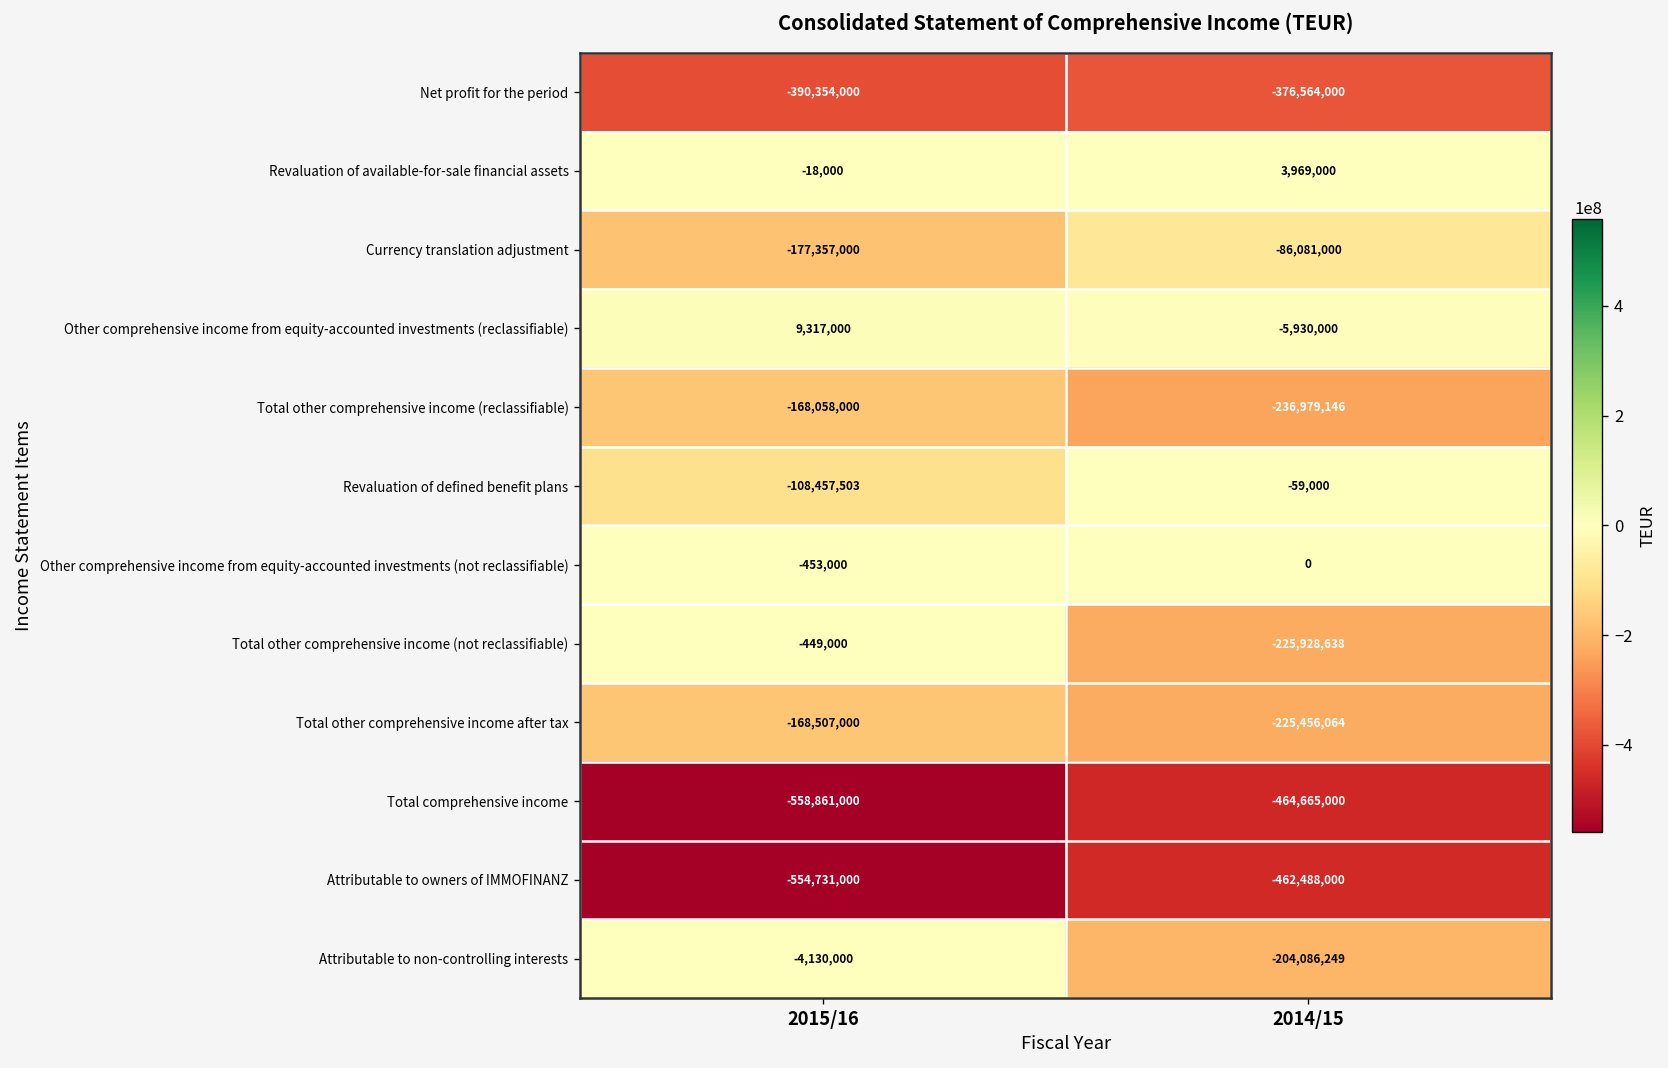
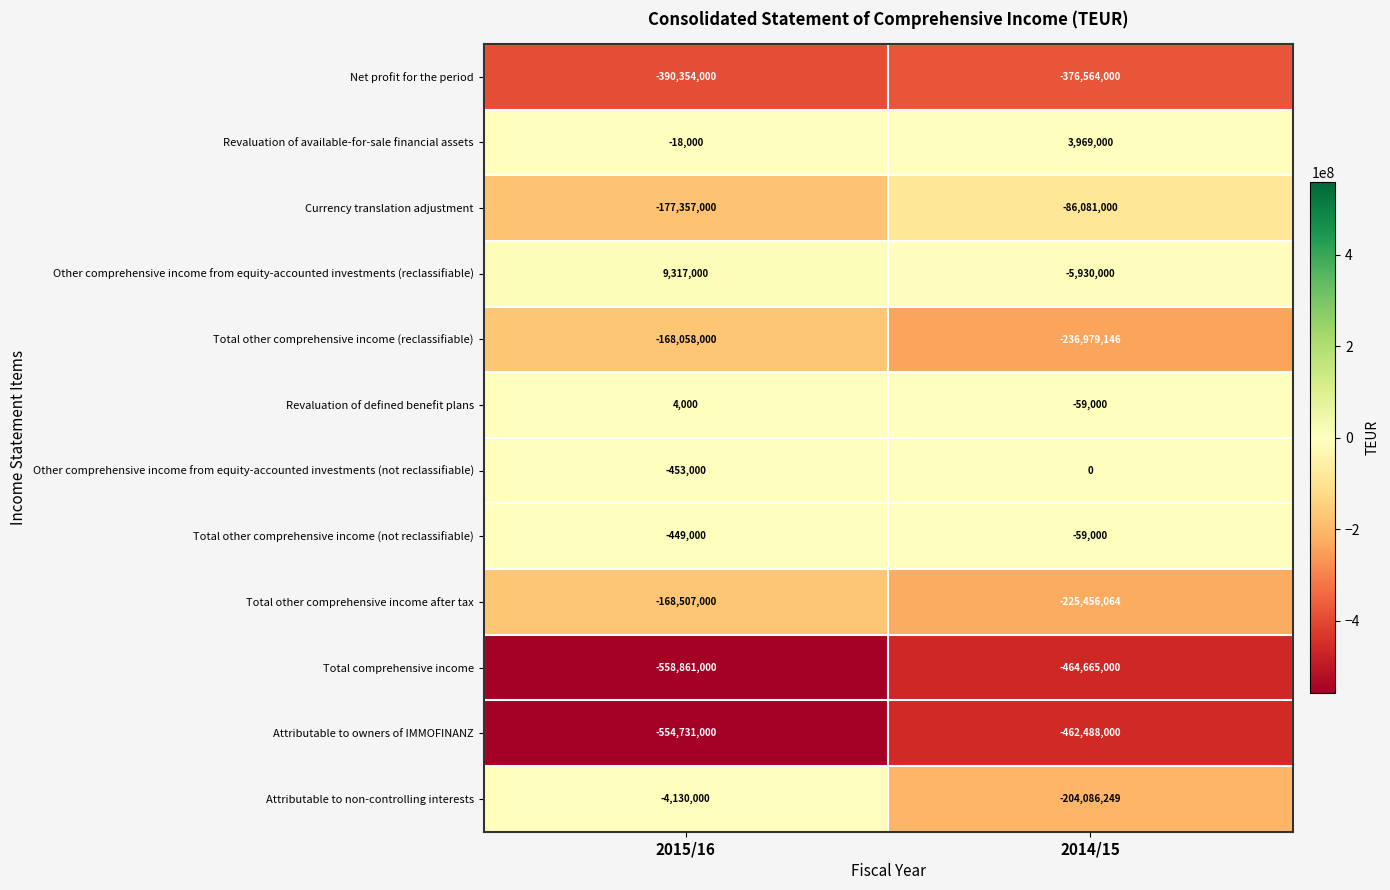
Revaluation of defined benefit plans, 2015/16: -108,457,503 -> 4,000
Total other comprehensive income (not reclassifiable), 2014/15: -225,928,638 -> -59,000
